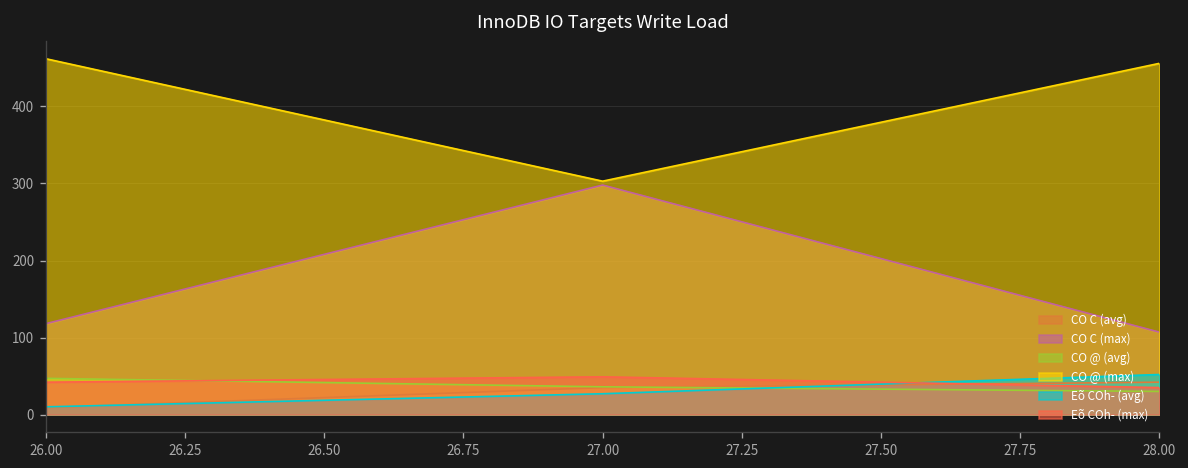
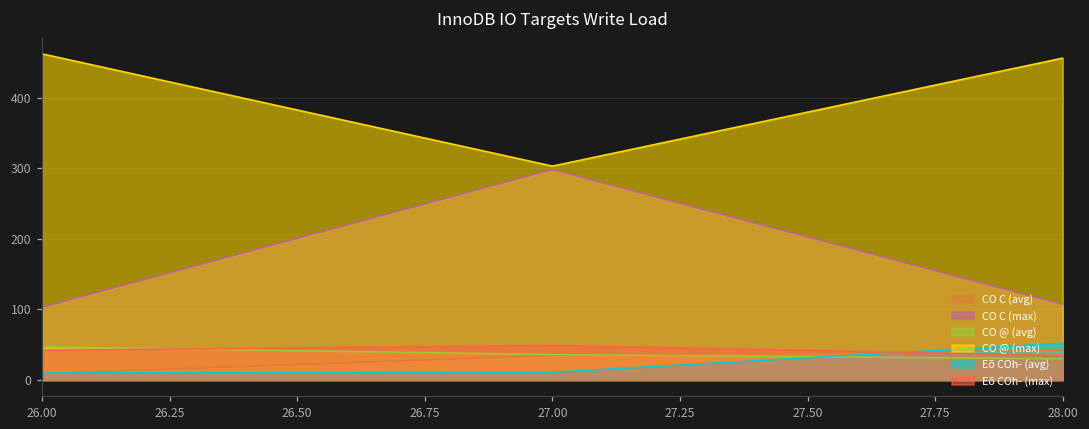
CO C (max), 26.00: 120 -> 100
Eõ COh­ (avg), 27.00: 30 -> 10
